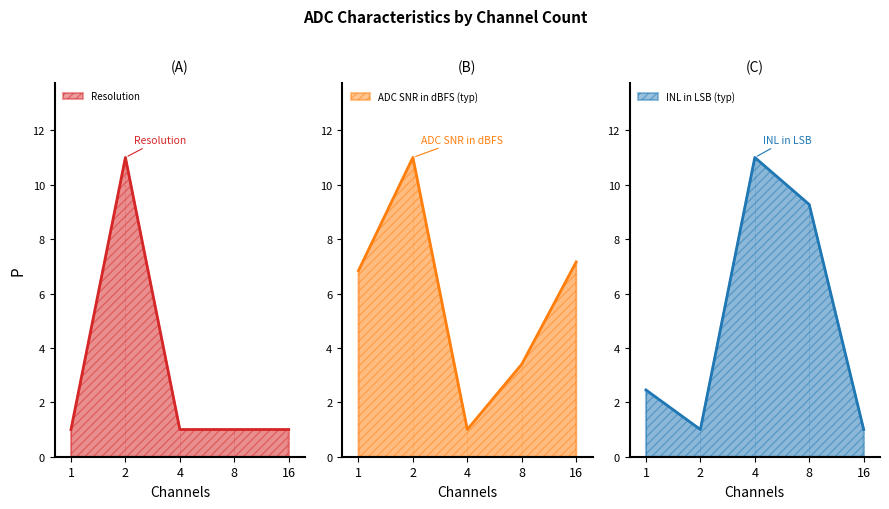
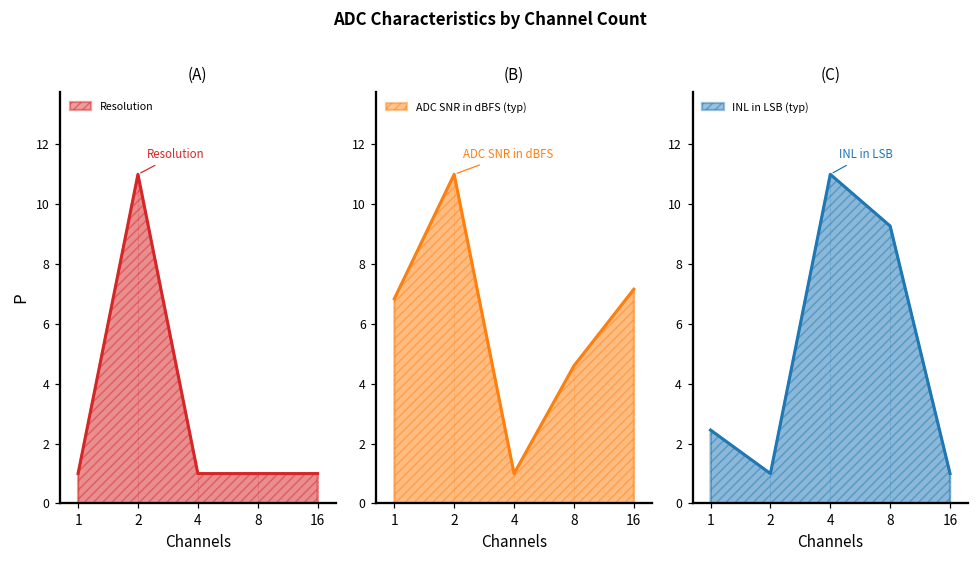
(B), 8: 3.4 -> 4.6
